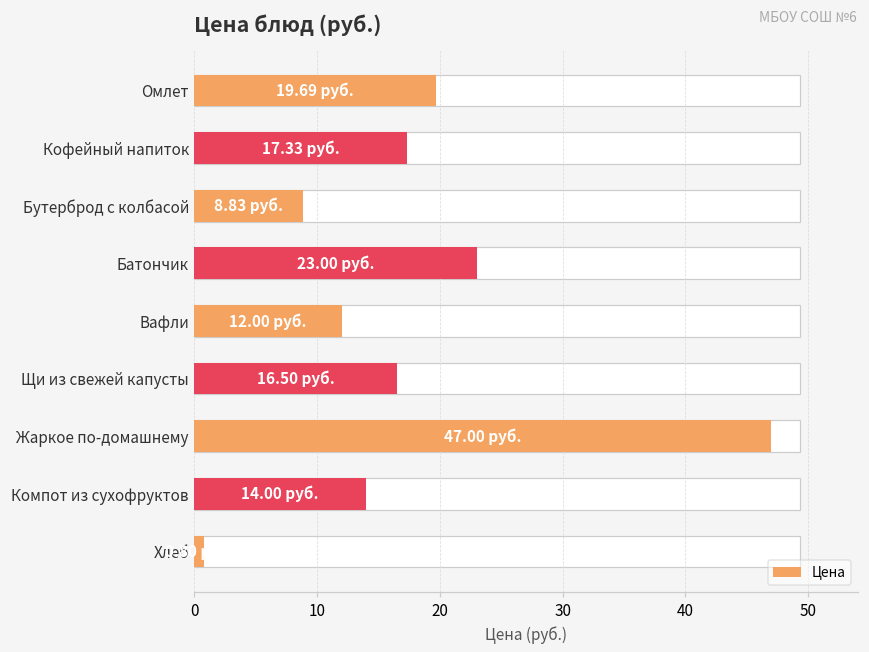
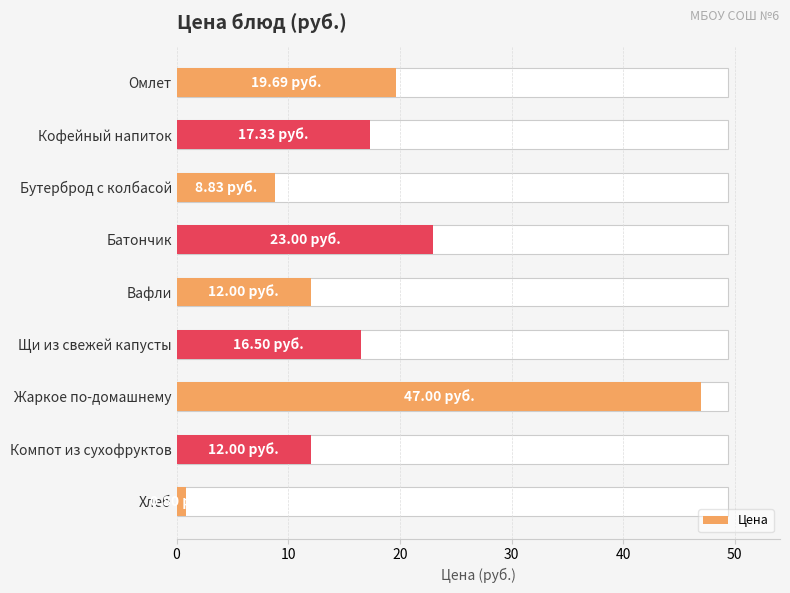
Цена, Компот из сухофруктов: 14.00 -> 12.00
